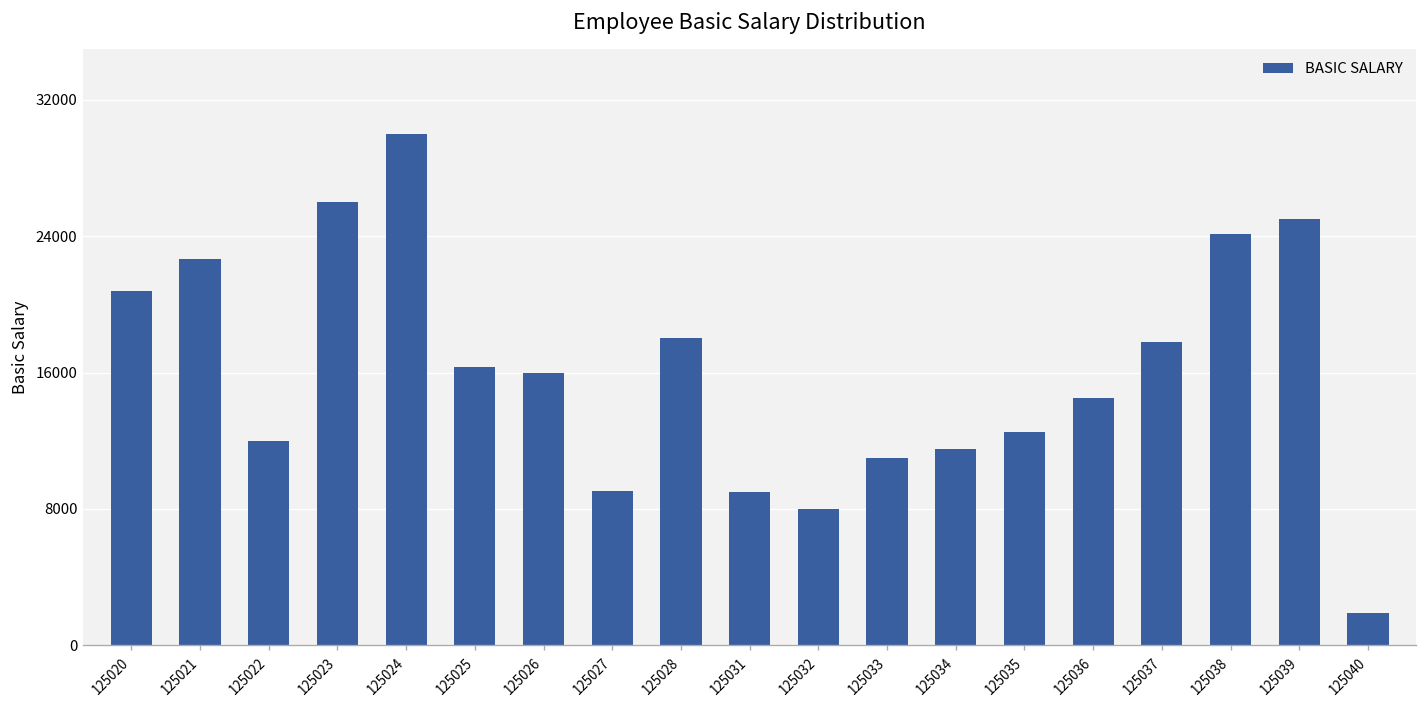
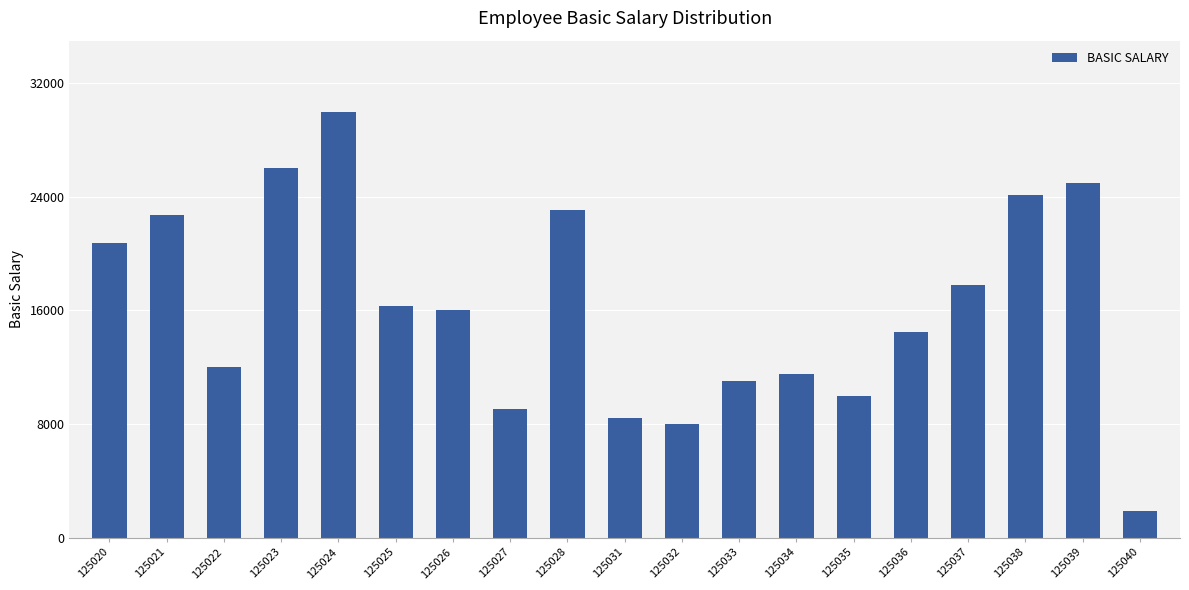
125028: 18000 -> 23100
125031: 9000 -> 8400
125035: 12500 -> 10000
